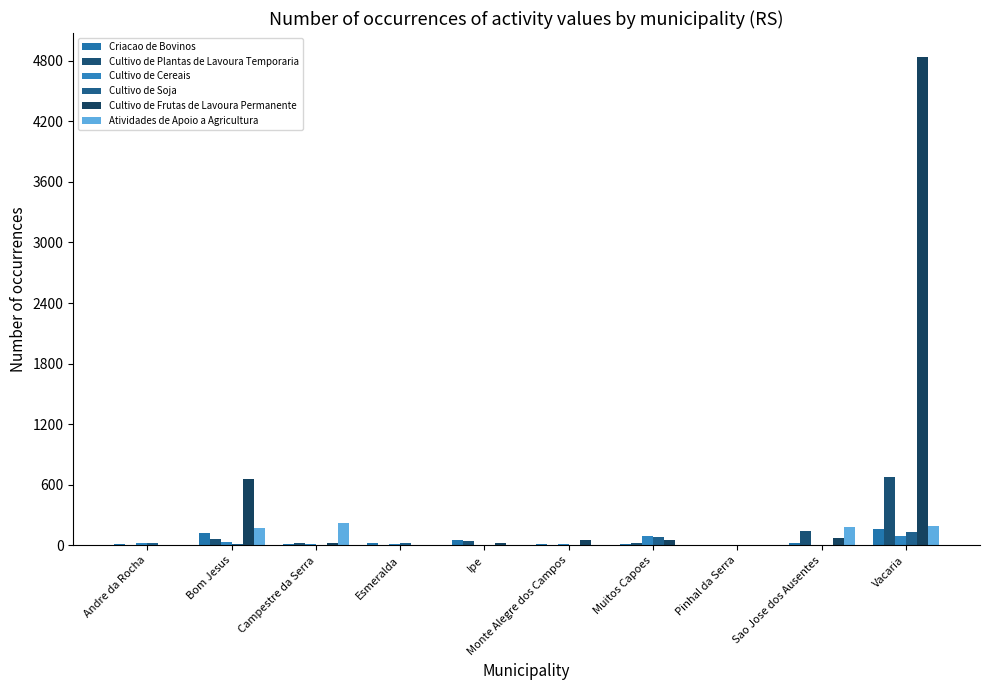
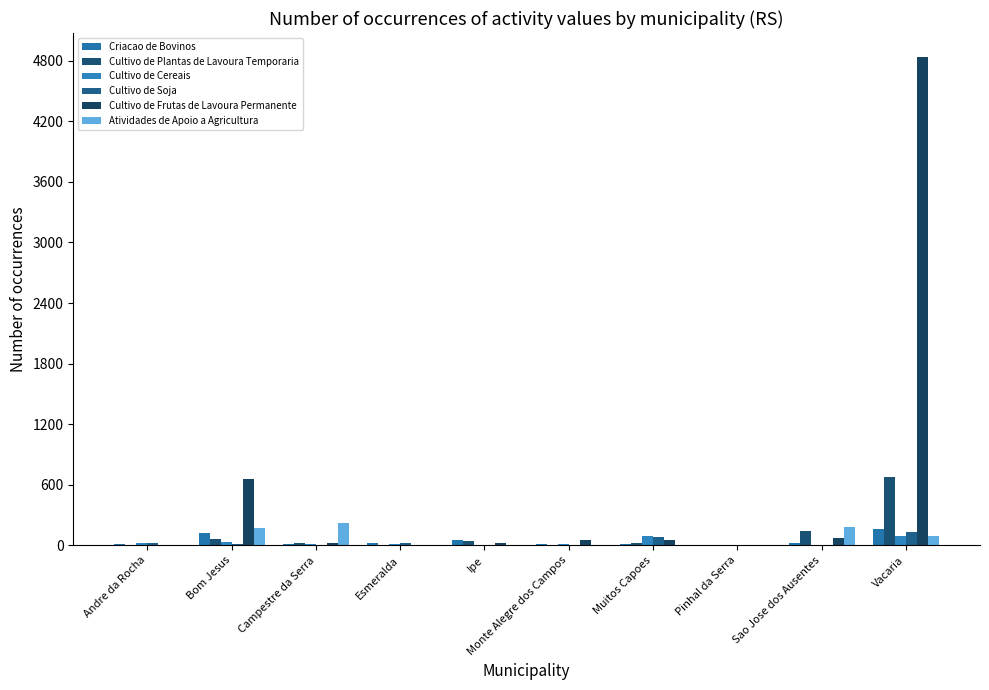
Atividades de Apoio a Agricultura, Vacaria: 190 -> 100
